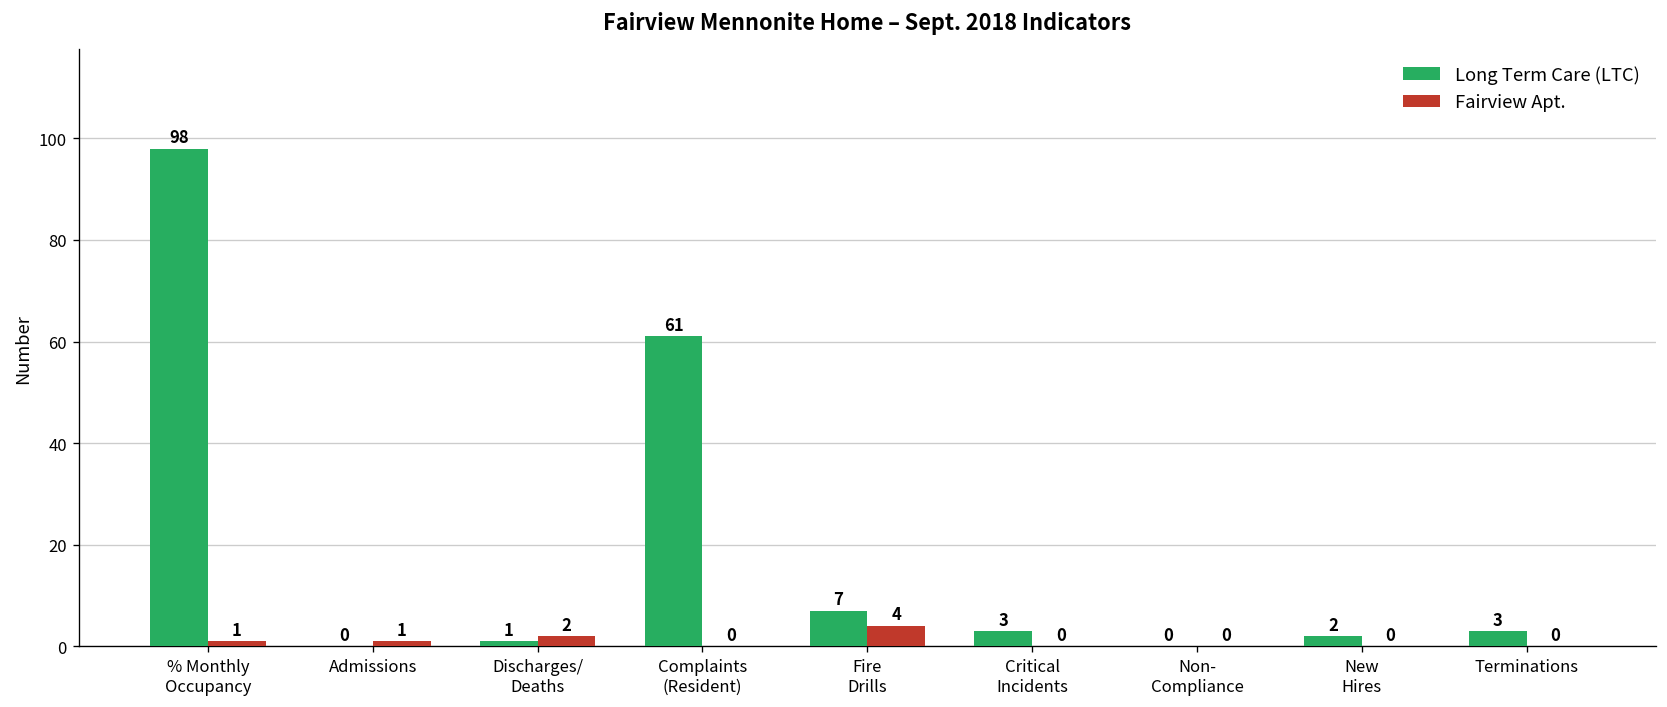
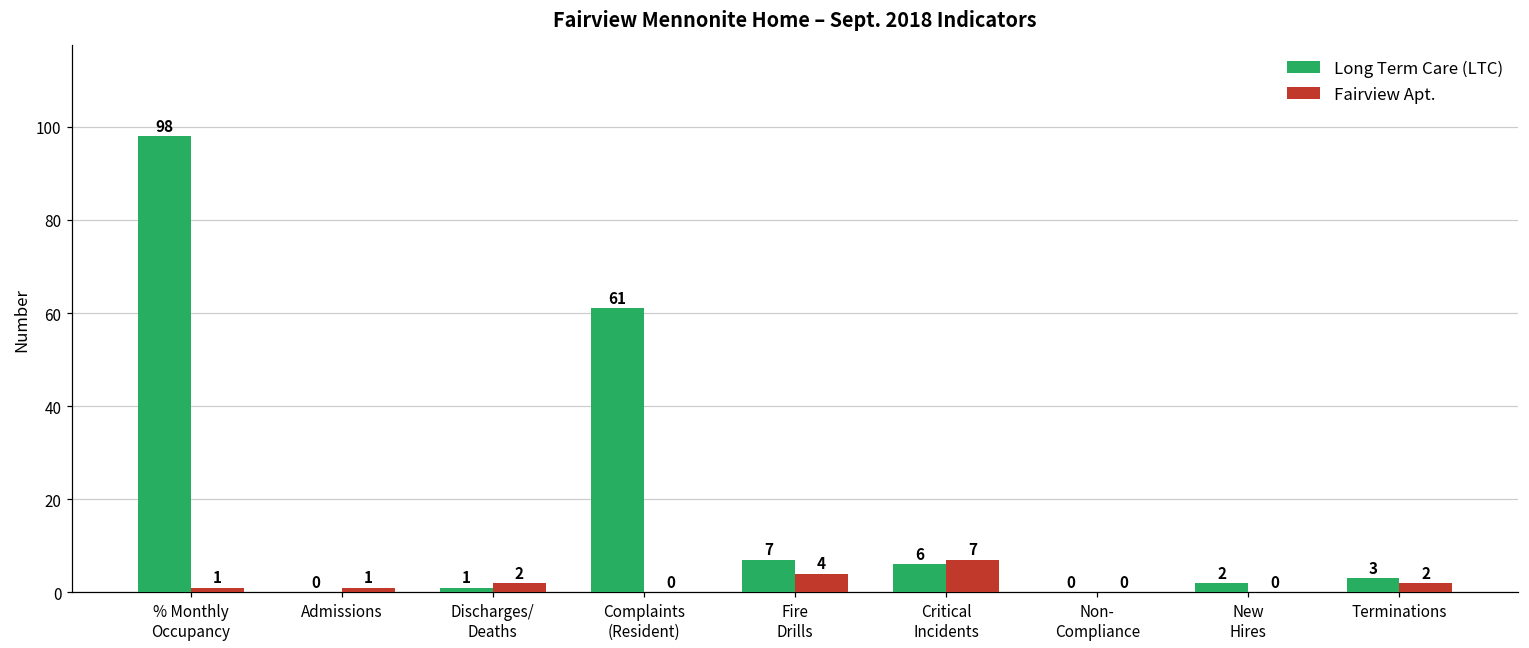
Long Term Care (LTC), Critical Incidents: 3 -> 6
Fairview Apt., Critical Incidents: 0 -> 7
Fairview Apt., Terminations: 0 -> 2
